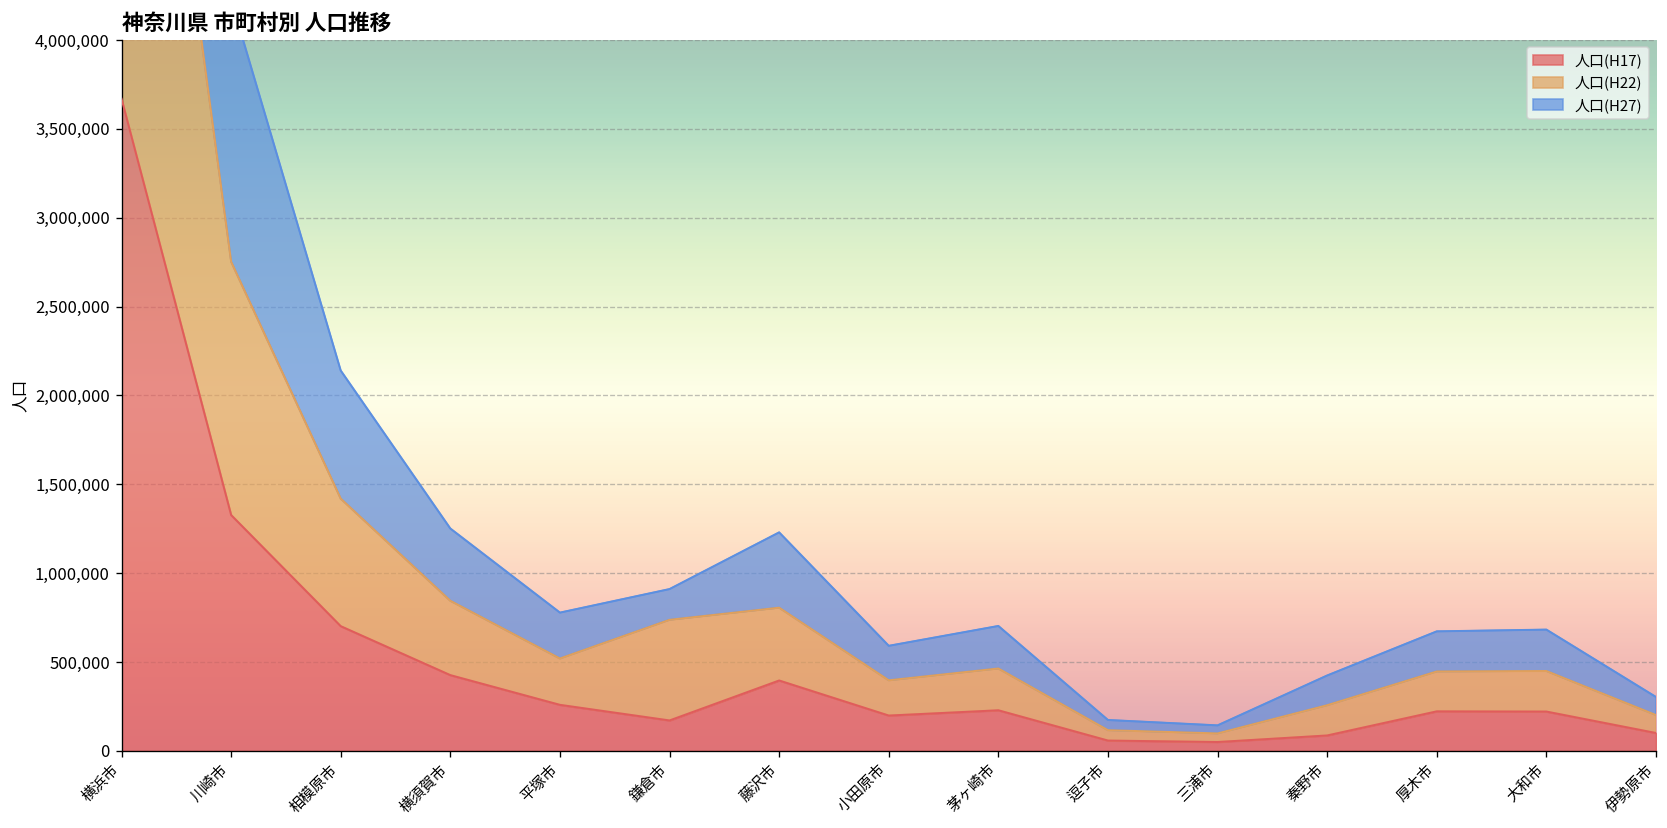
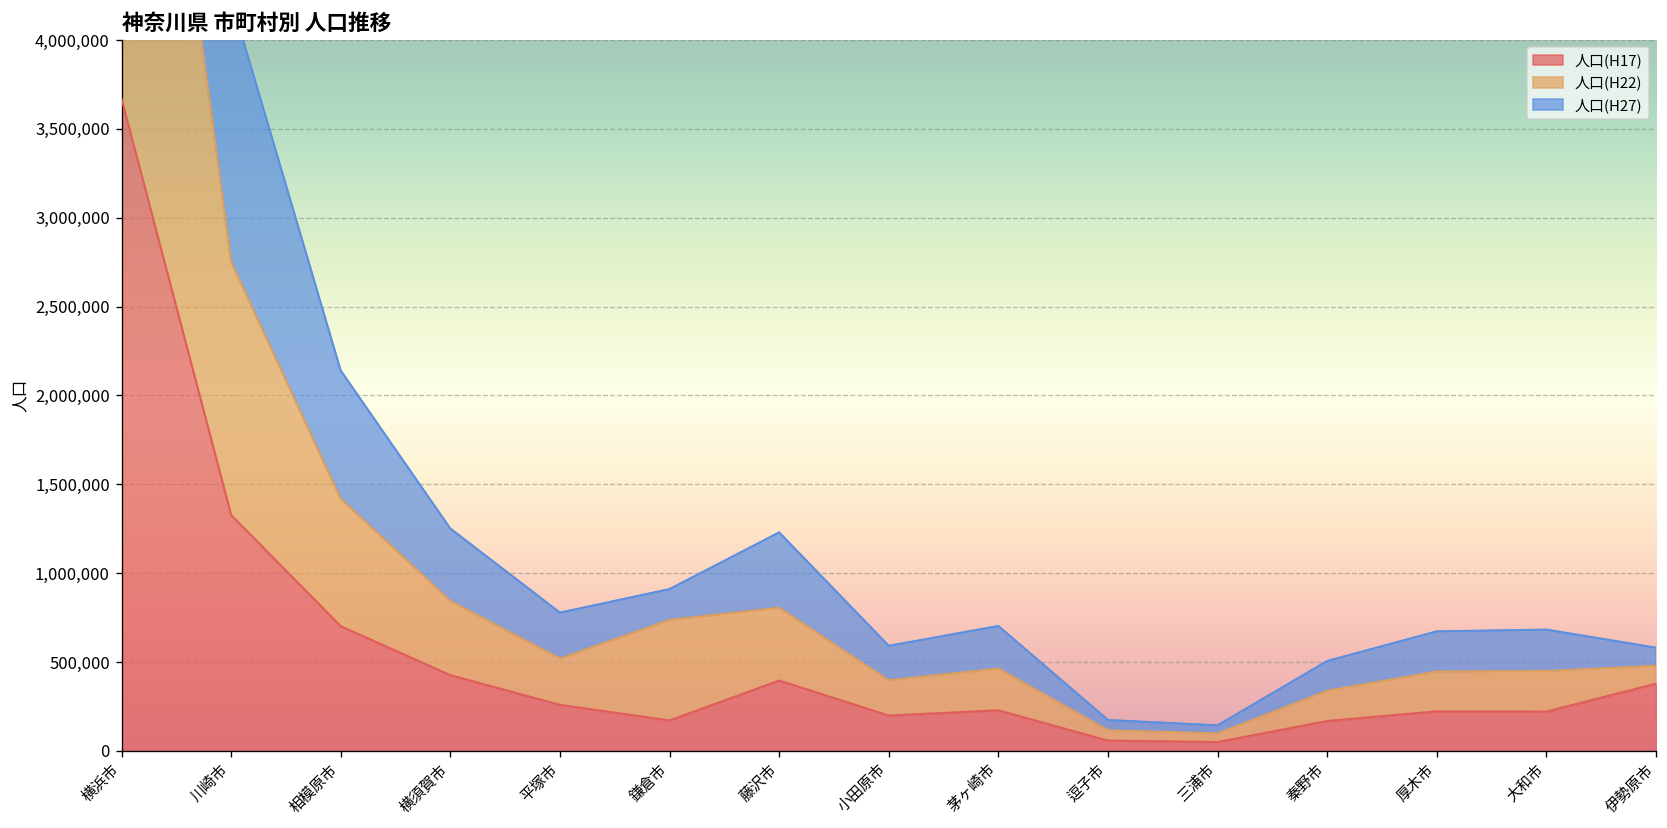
人口(H17), 秦野市: 90,000 -> 170,000
人口(H17), 伊勢原市: 100,000 -> 380,000
